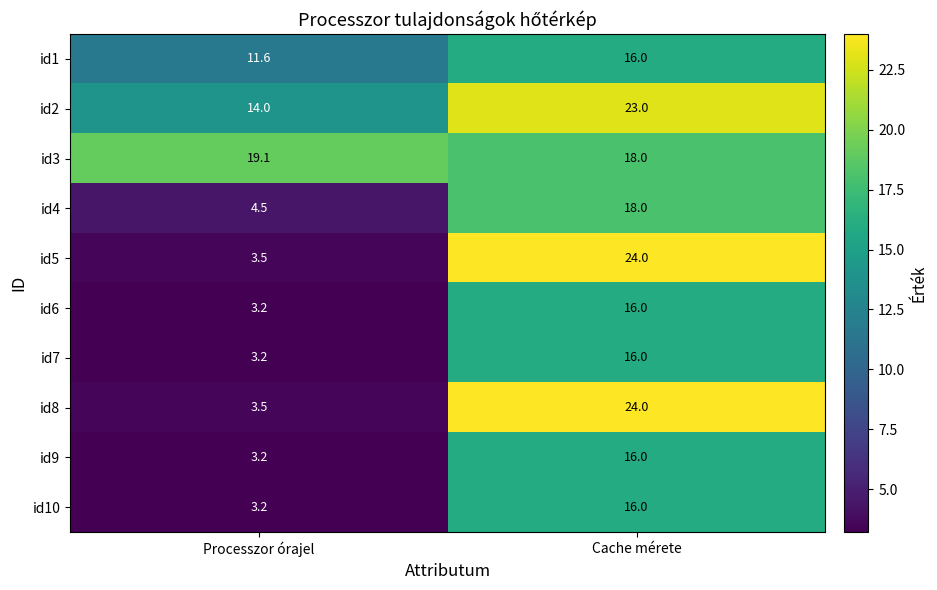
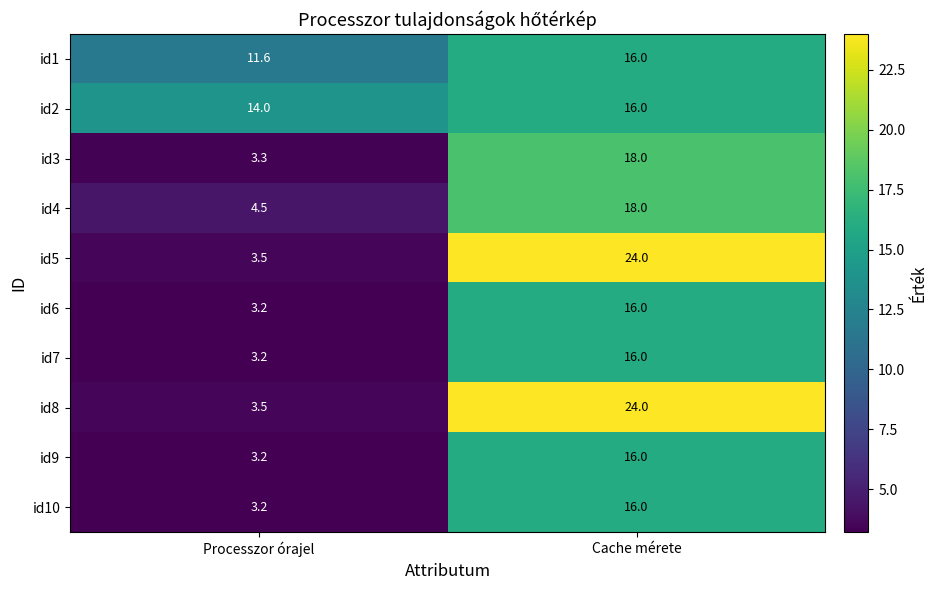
id2, Cache mérete: 23.0 -> 16.0
id3, Processzor órajel: 19.1 -> 3.3
